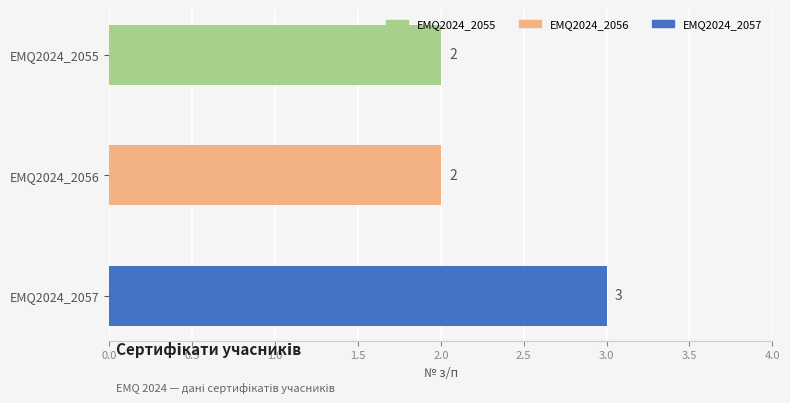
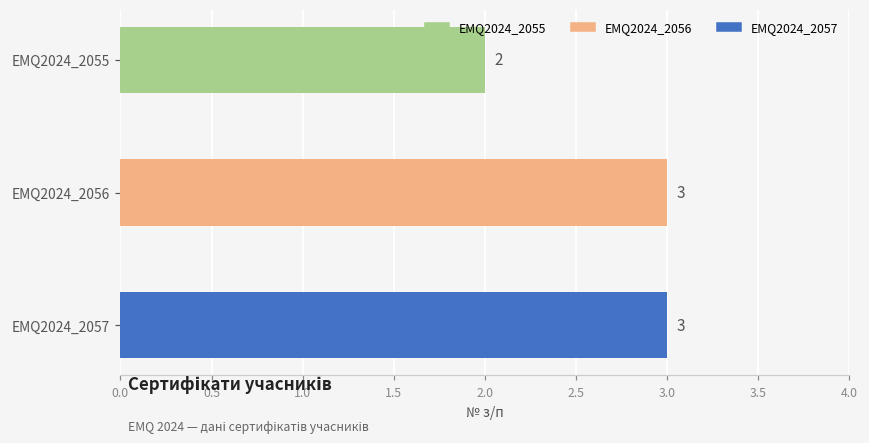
EMQ2024_2056: 2 -> 3
